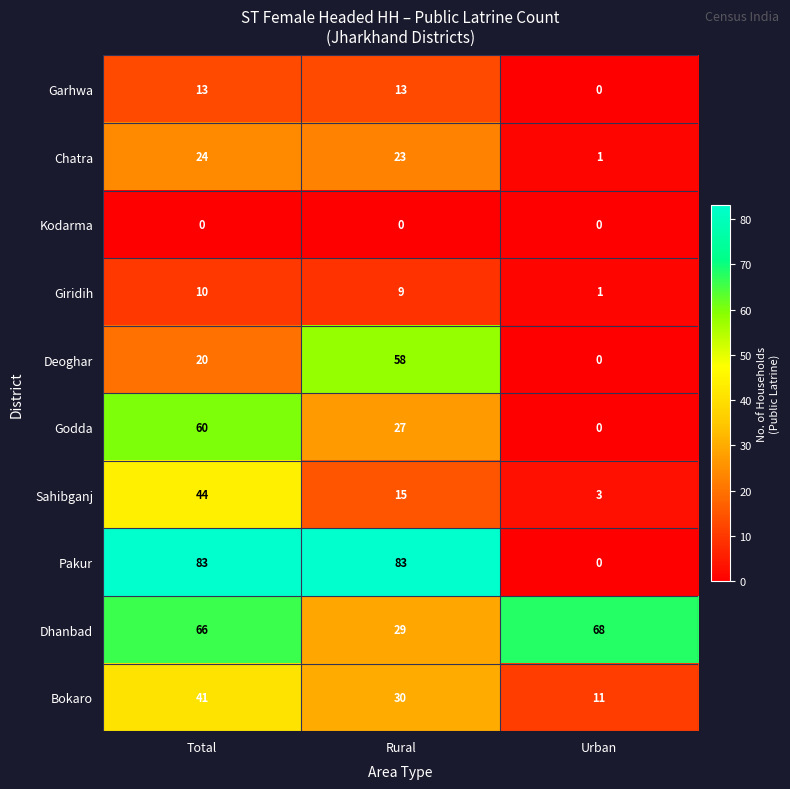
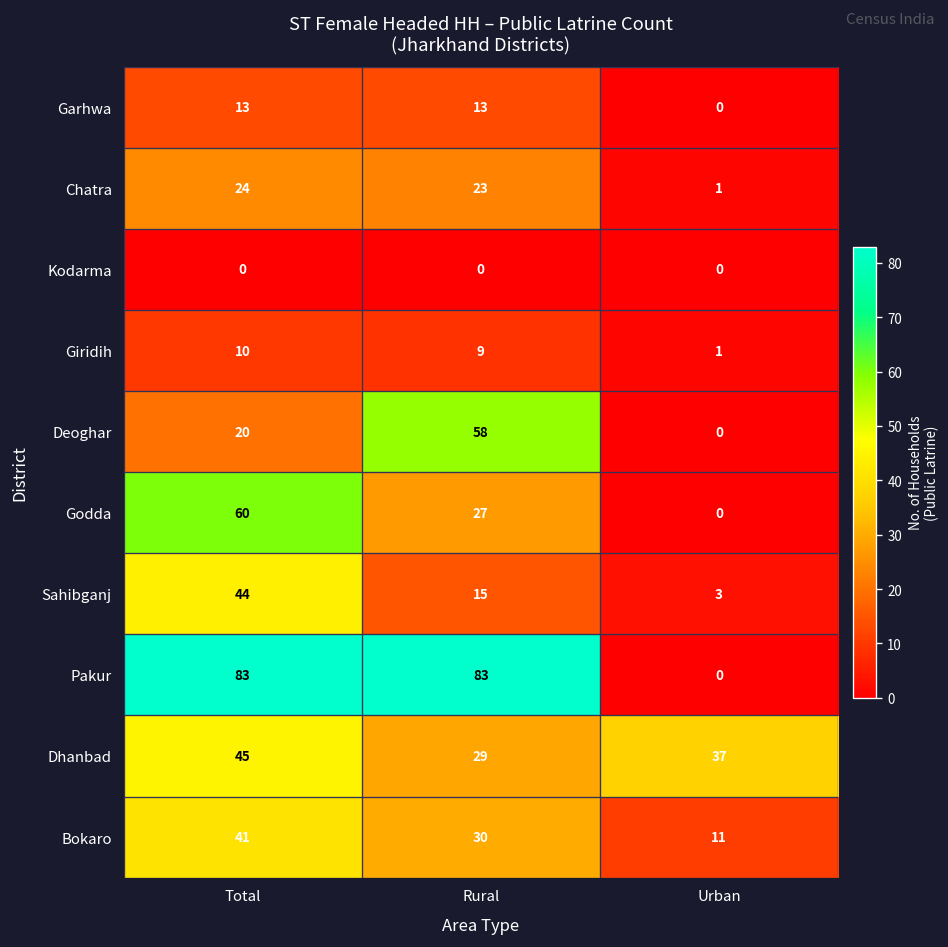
Dhanbad, Total: 66 -> 45
Dhanbad, Urban: 68 -> 37
